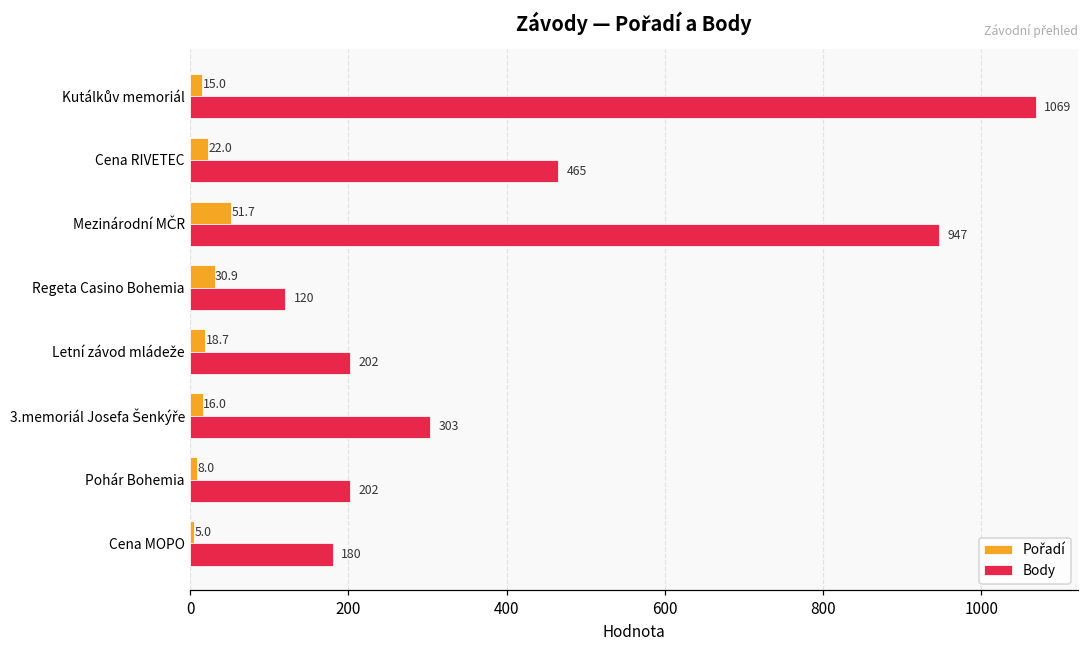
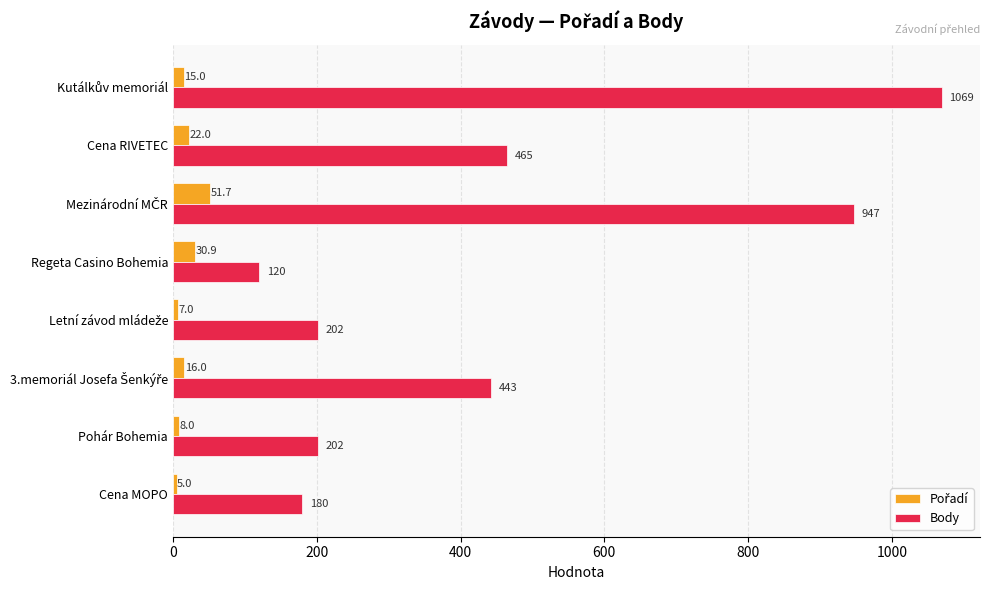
Pořadí, Letní závod mládeže: 18.7 -> 7.0
Body, 3.memoriál Josefa Šenkýře: 303 -> 443
